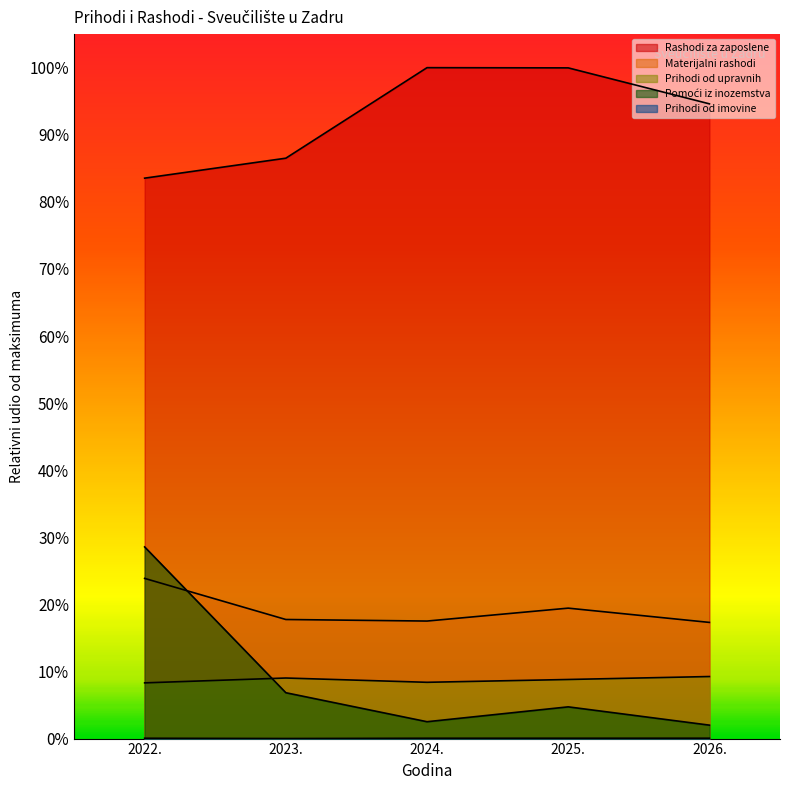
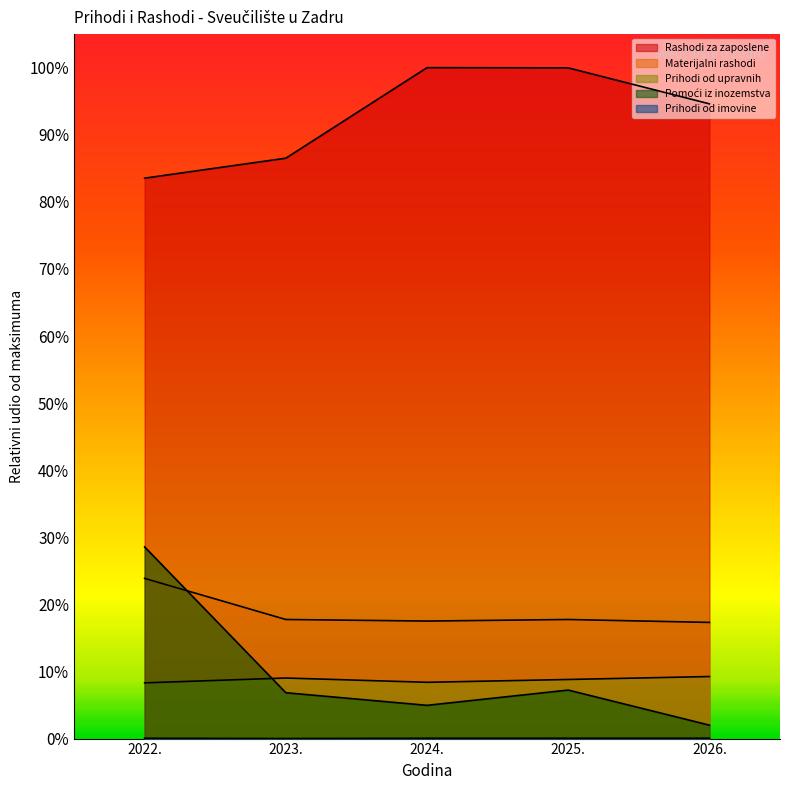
Pomoći iz inozemstva, 2024.: 3% -> 5%
Materijalni rashodi, 2025.: 19% -> 18%
Pomoći iz inozemstva, 2025.: 5% -> 7%
